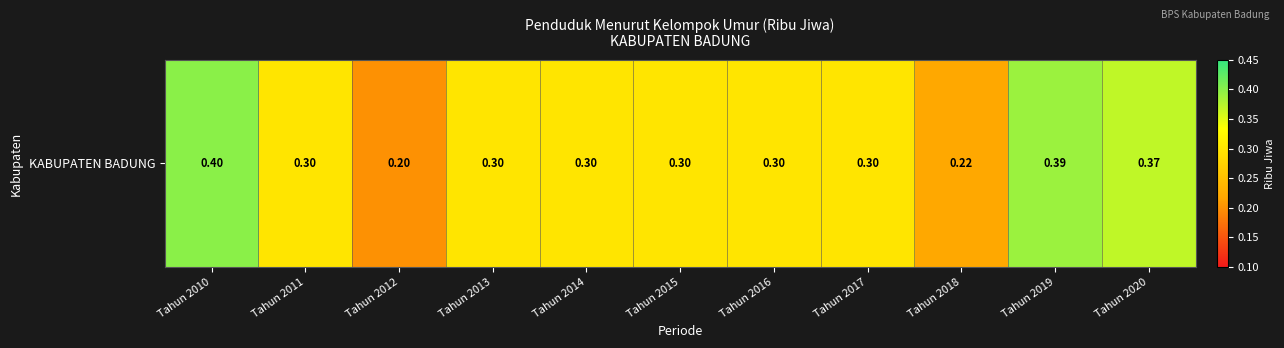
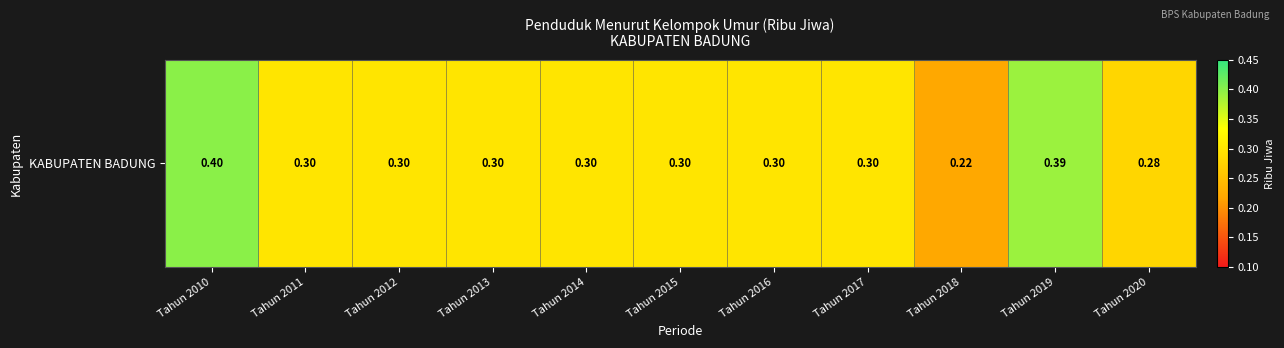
KABUPATEN BADUNG, Tahun 2012: 0.20 -> 0.30
KABUPATEN BADUNG, Tahun 2020: 0.37 -> 0.28
